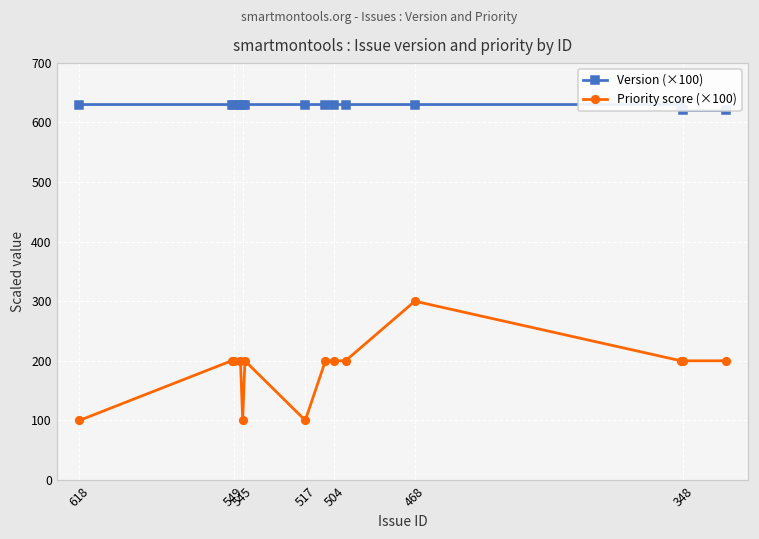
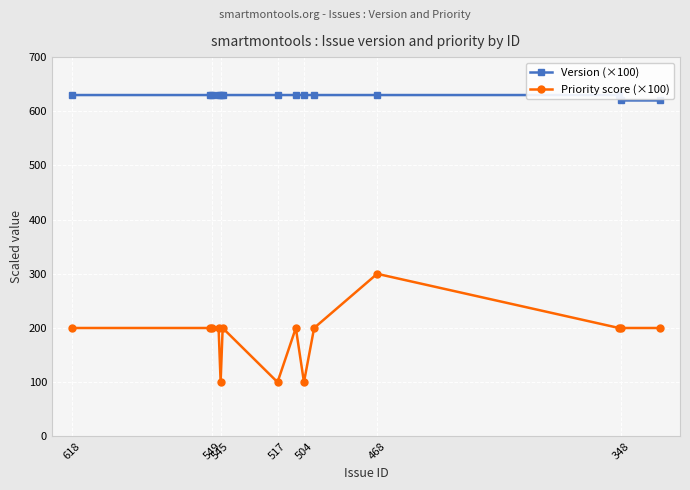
Priority score (×100), 618: 100 -> 200
Priority score (×100), 504: 200 -> 100
